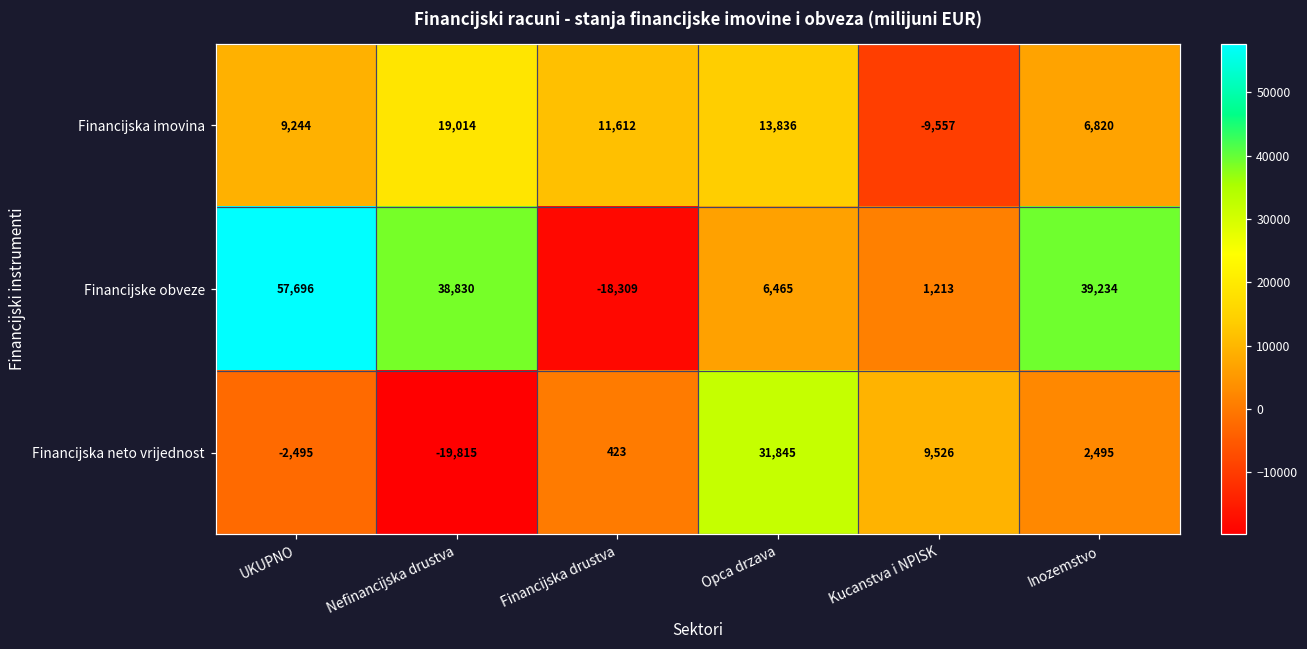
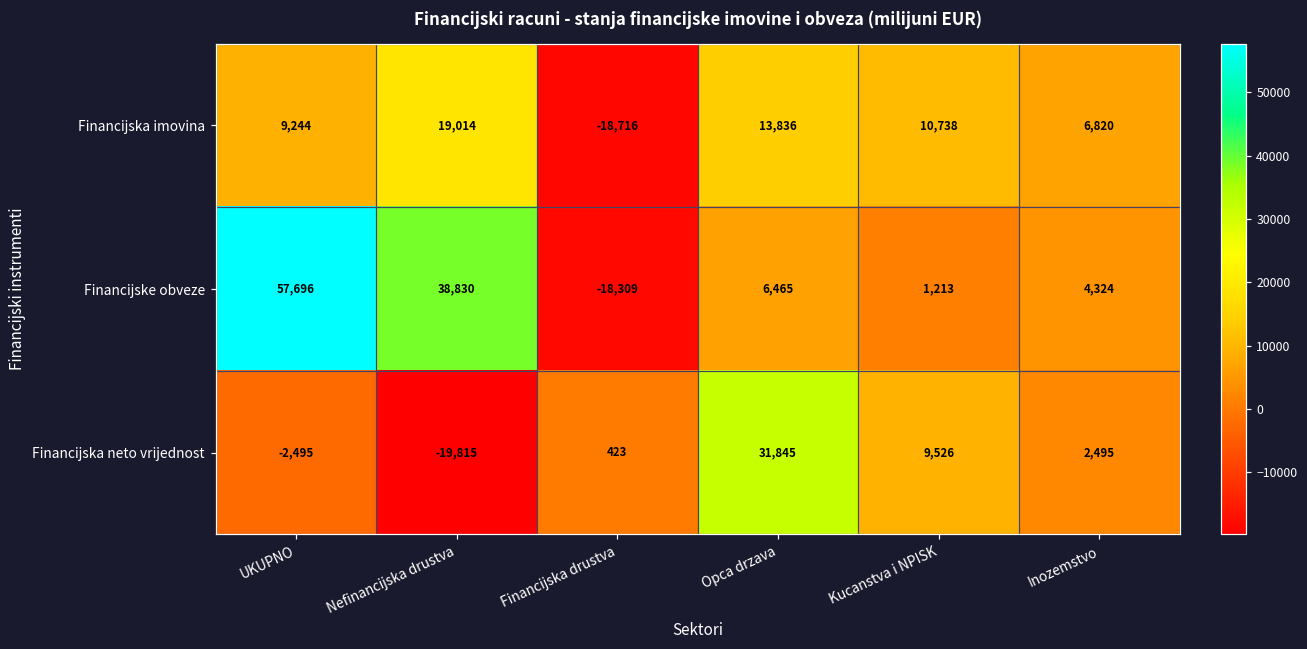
Financijska imovina, Financijska drustva: 11,612 -> -18,716
Financijska imovina, Kucanstva i NPISK: -9,557 -> 10,738
Financijske obveze, Inozemstvo: 39,234 -> 4,324
